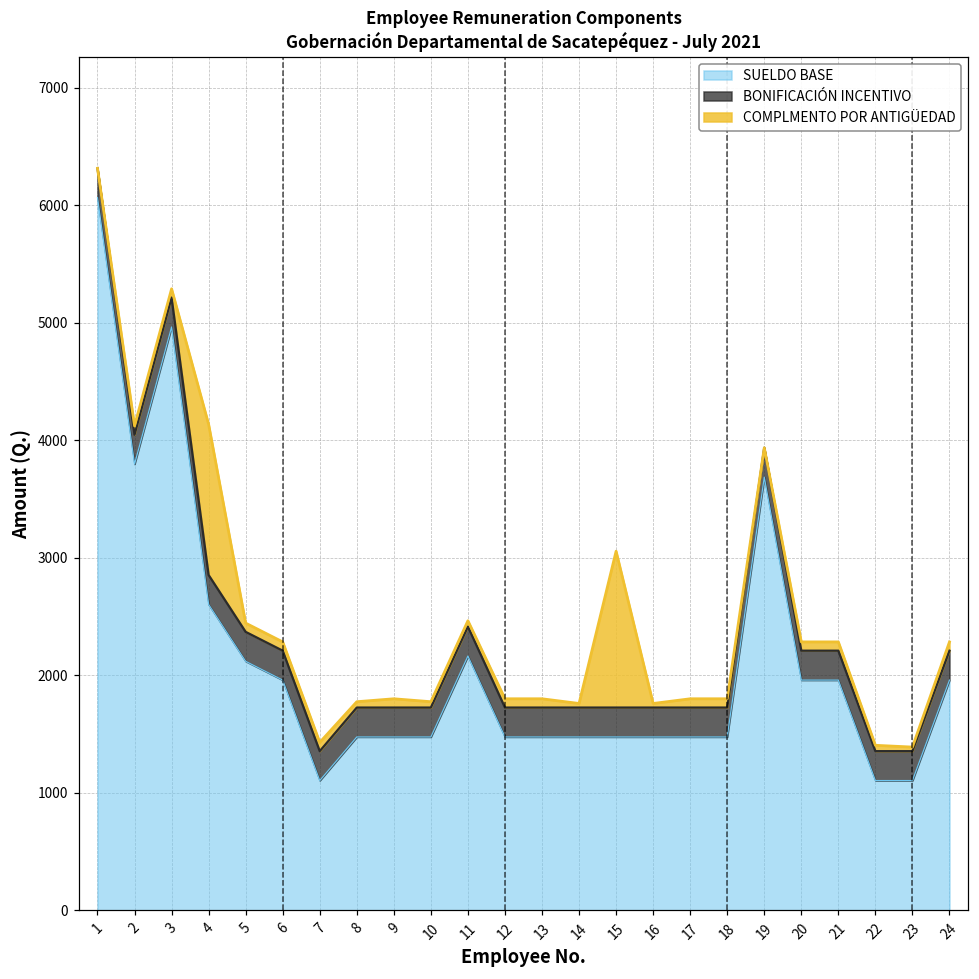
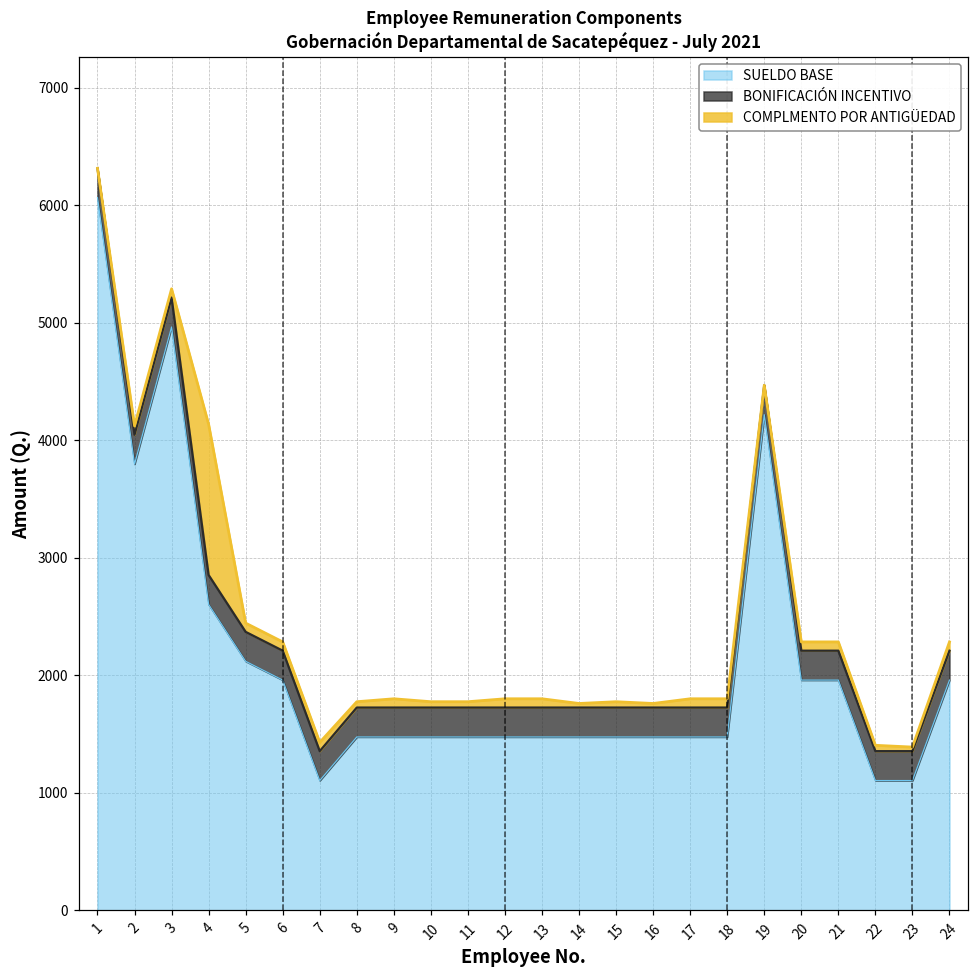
SUELDO BASE, 11: 2170 -> 1480
COMPLMENTO POR ANTIGÜEDAD, 15: 1330 -> 50
SUELDO BASE, 19: 3690 -> 4220
